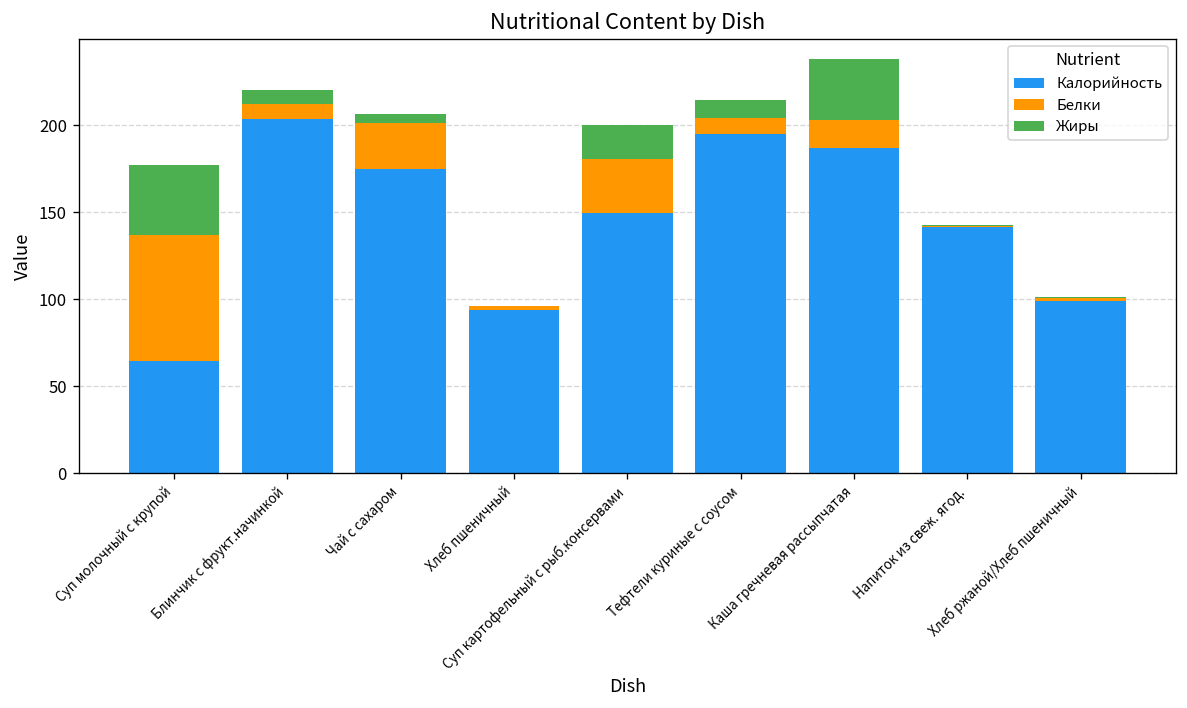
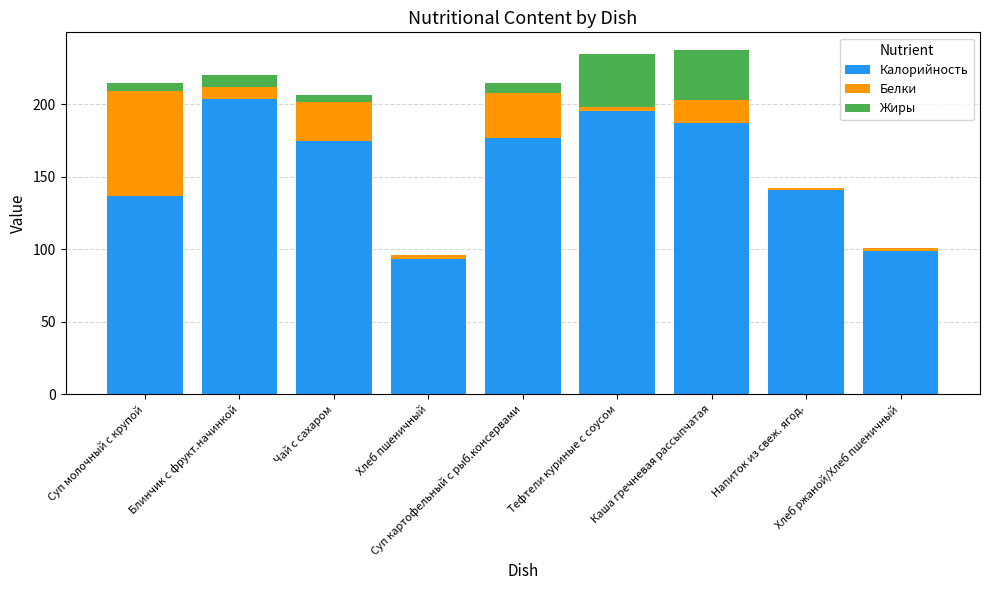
Калорийность, Суп молочный с крупой: 64 -> 137
Жиры, Суп молочный с крупой: 40 -> 5
Калорийность, Суп картофельный с рыб.консервами: 150 -> 177
Жиры, Суп картофельный с рыб.консервами: 19 -> 7
Белки, Тефтели куриные с соусом: 9 -> 3
Жиры, Тефтели куриные с соусом: 10 -> 36
